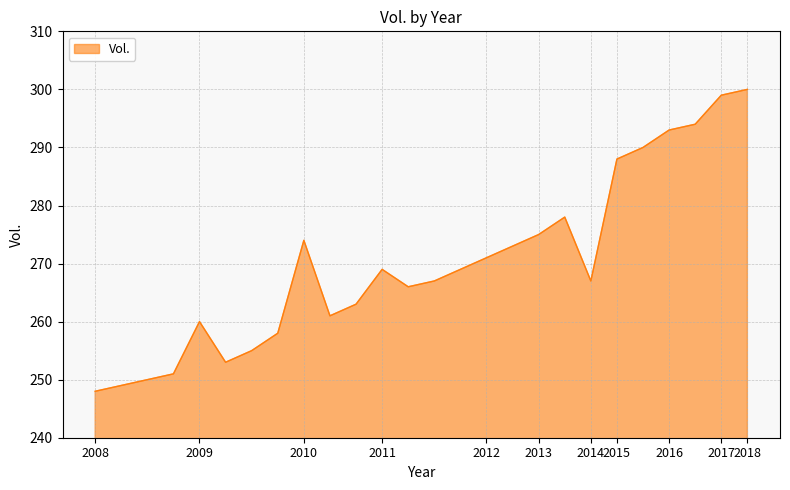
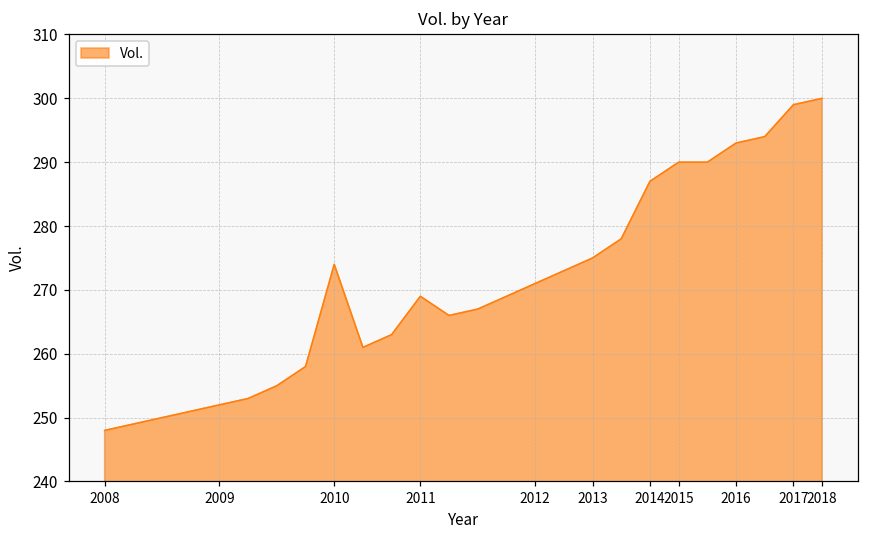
2009: 260 -> 252
2014: 267 -> 287
2015: 288 -> 290
